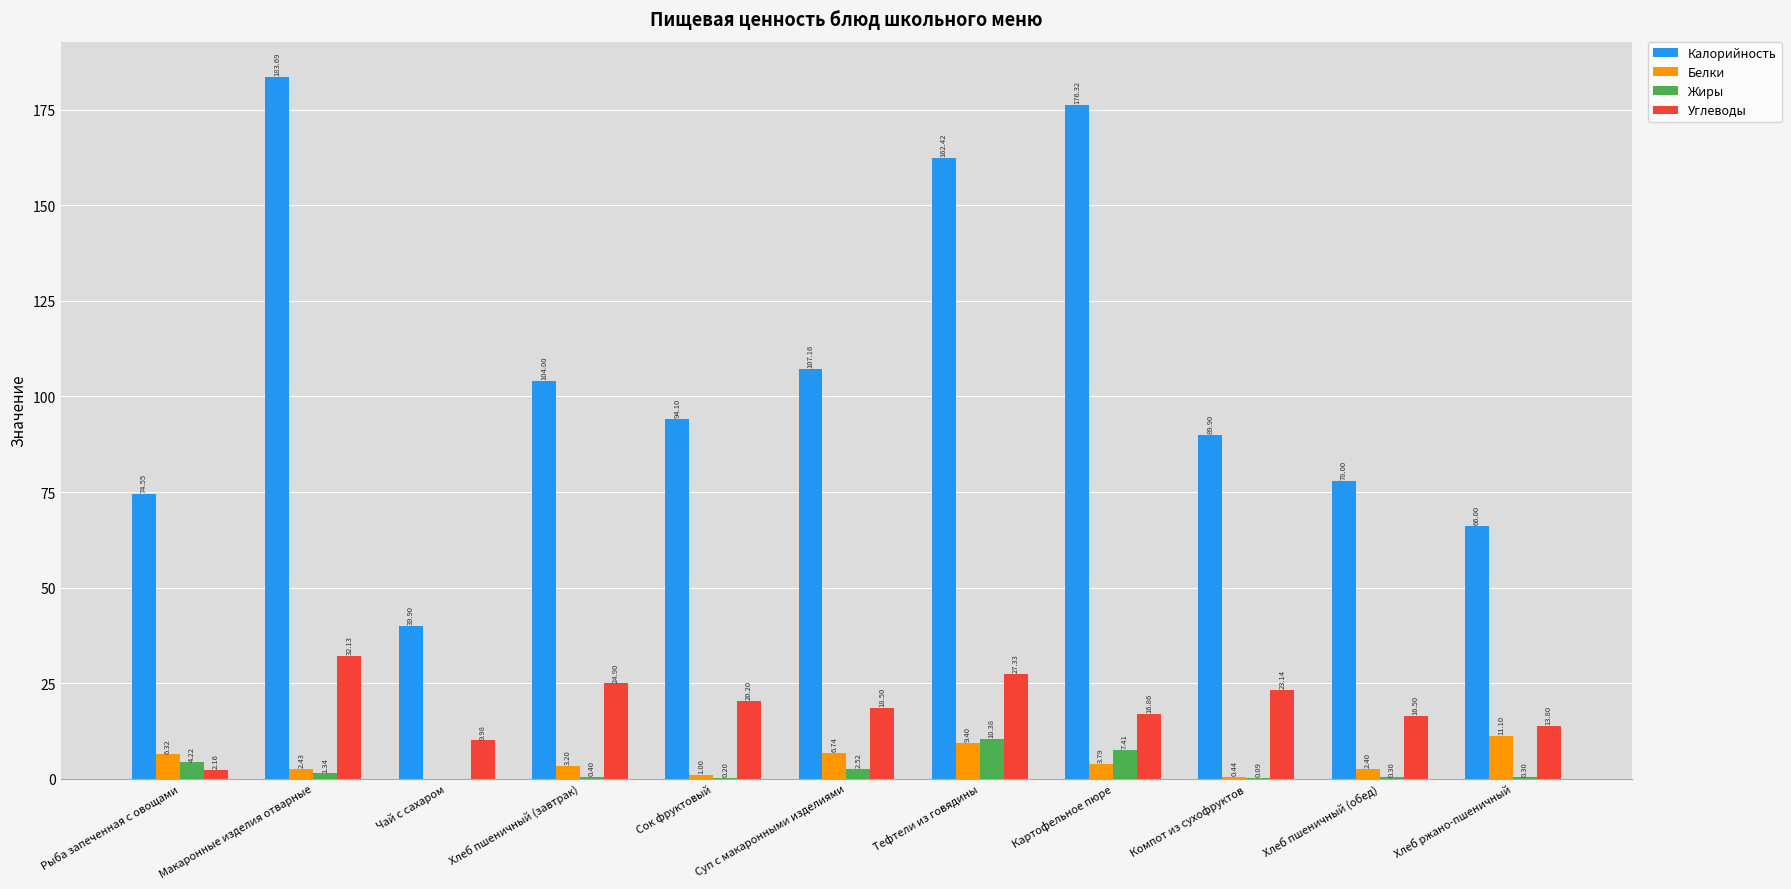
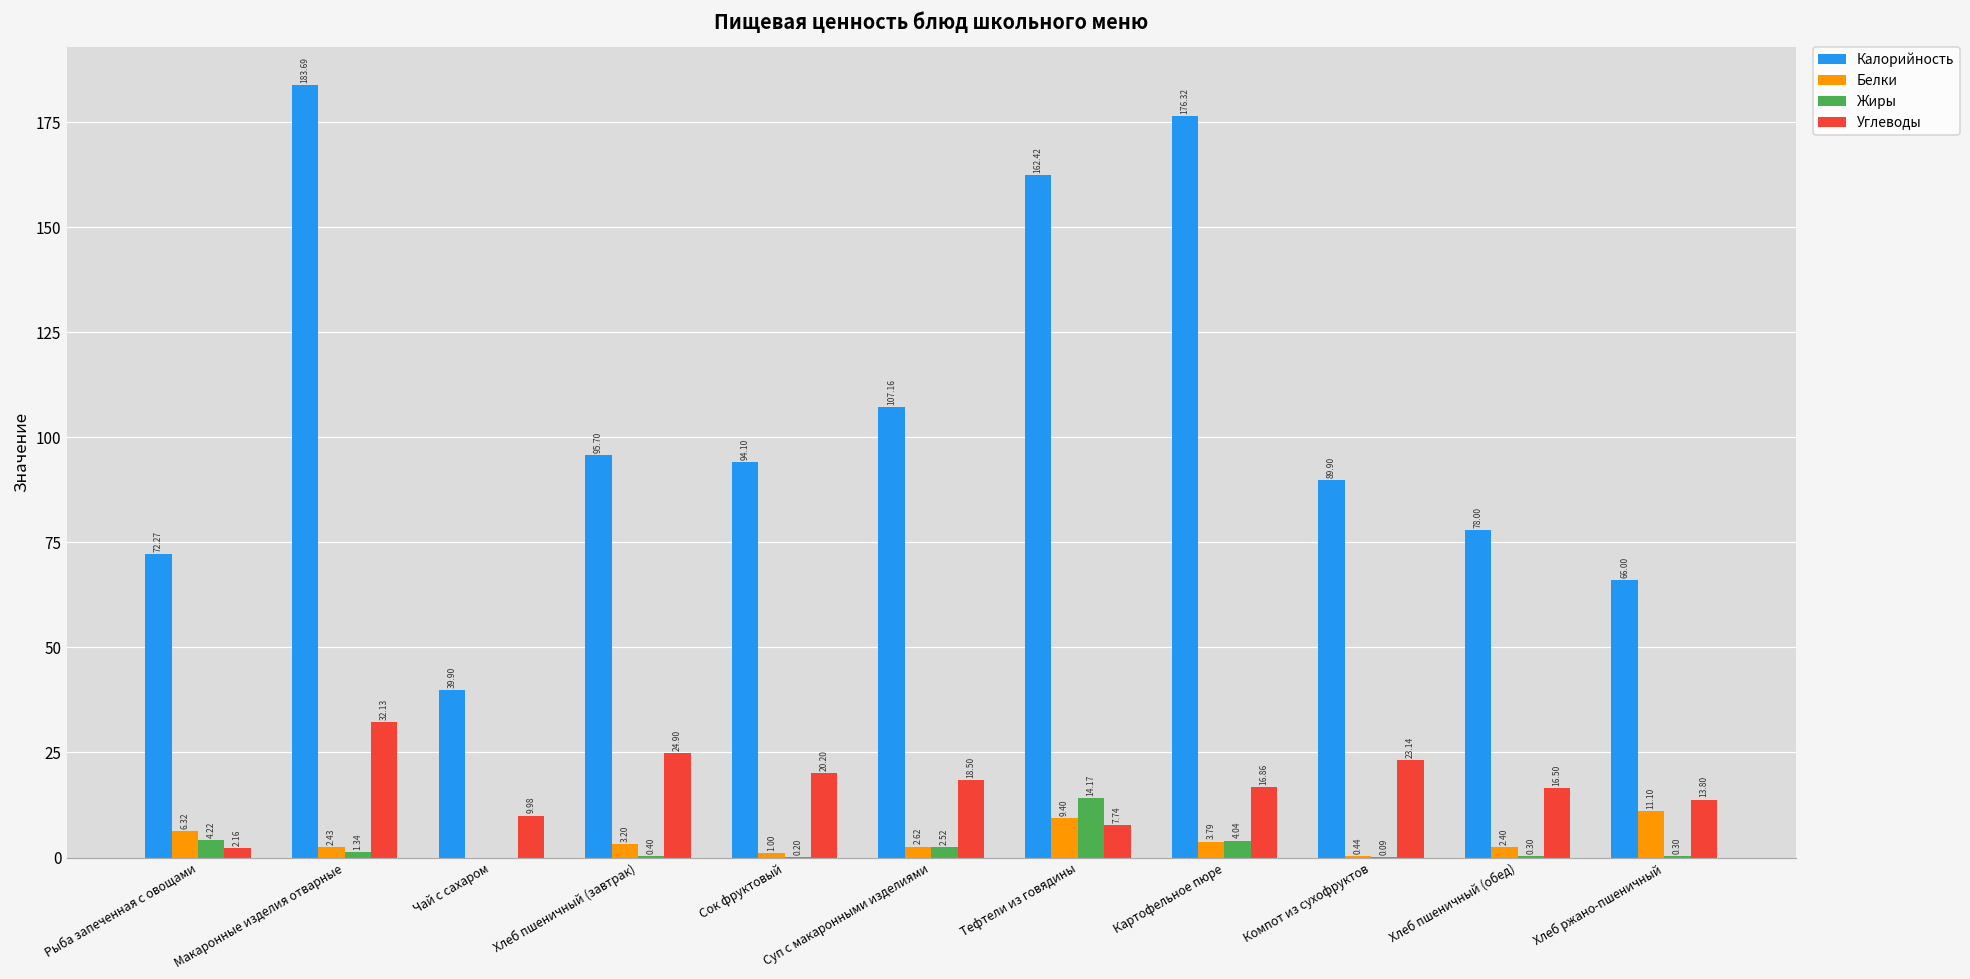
Калорийность, Рыба запеченная с овощами: 74.55 -> 72.27
Калорийность, Хлеб пшеничный (завтрак): 104.00 -> 95.70
Белки, Суп с макаронными изделиями: 6.74 -> 2.62
Жиры, Тефтели из говядины: 10.38 -> 14.17
Углеводы, Тефтели из говядины: 27.33 -> 7.74
Жиры, Картофельное пюре: 7.41 -> 4.04
